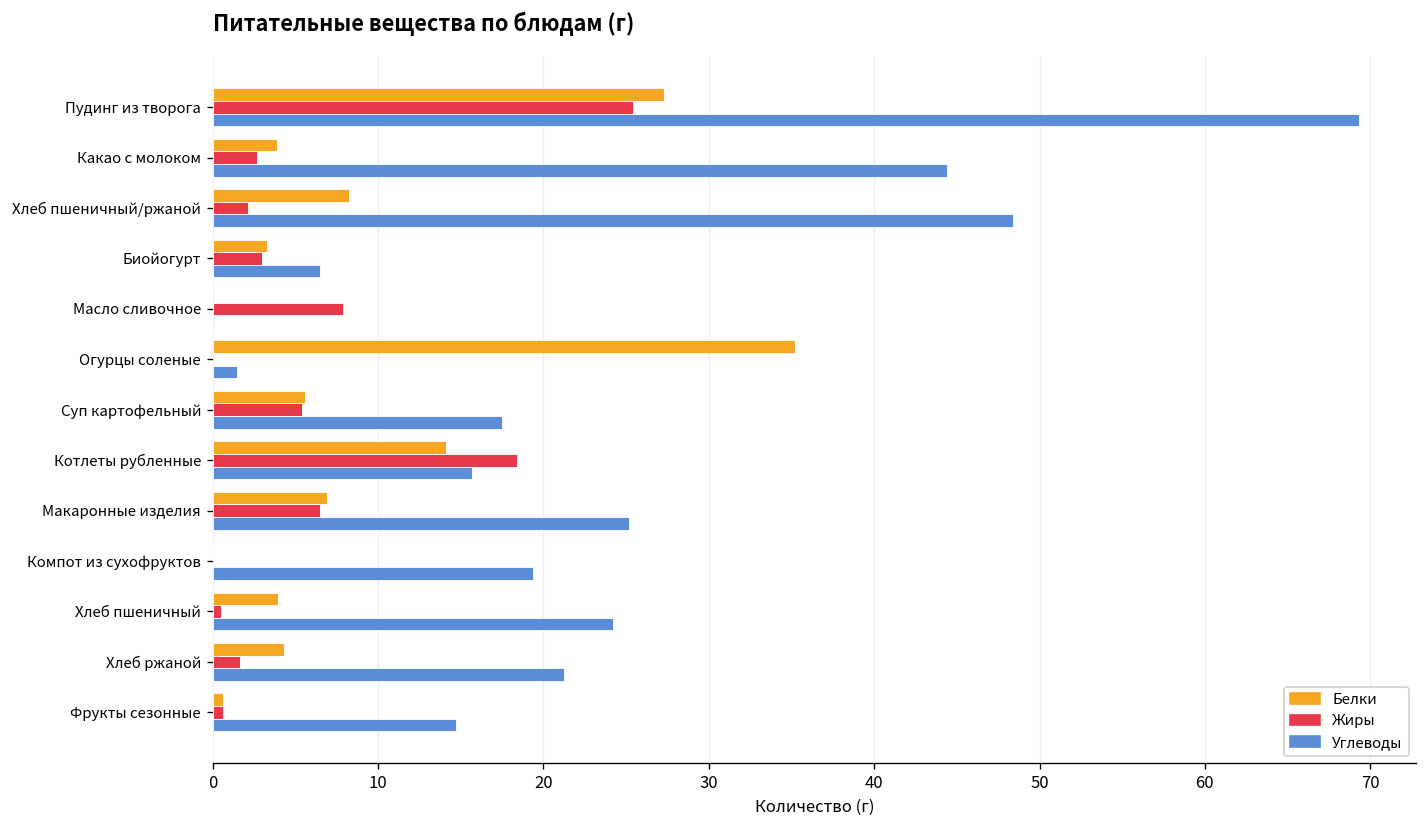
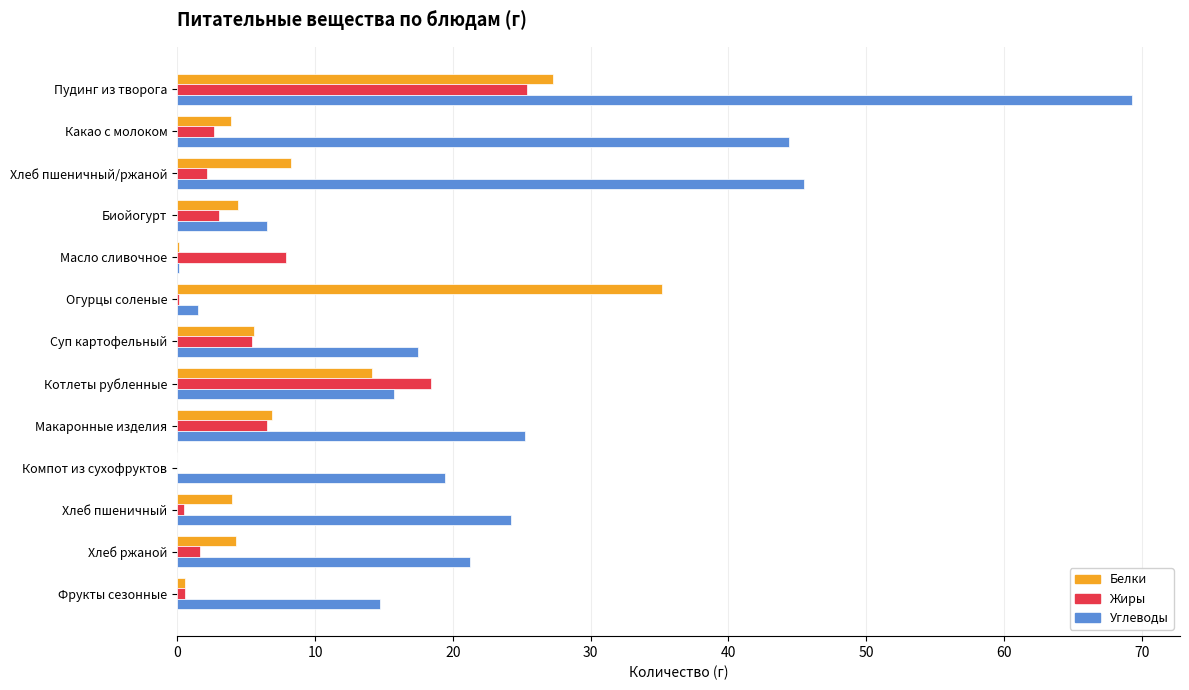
Углеводы, Хлеб пшеничный/ржаной: 48.4 -> 45.5
Белки, Биойогурт: 3.3 -> 4.4
